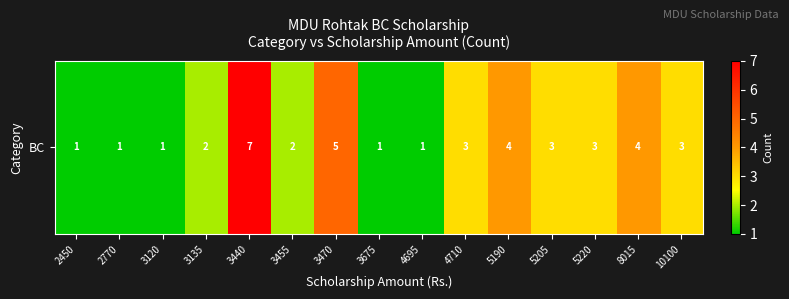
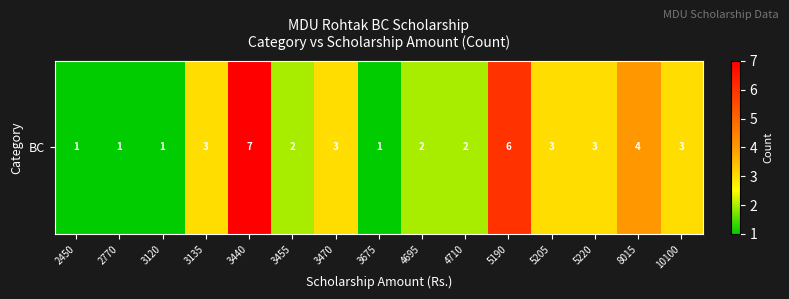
BC, 3135: 2 -> 3
BC, 3470: 5 -> 3
BC, 4695: 1 -> 2
BC, 4710: 3 -> 2
BC, 5190: 4 -> 6
